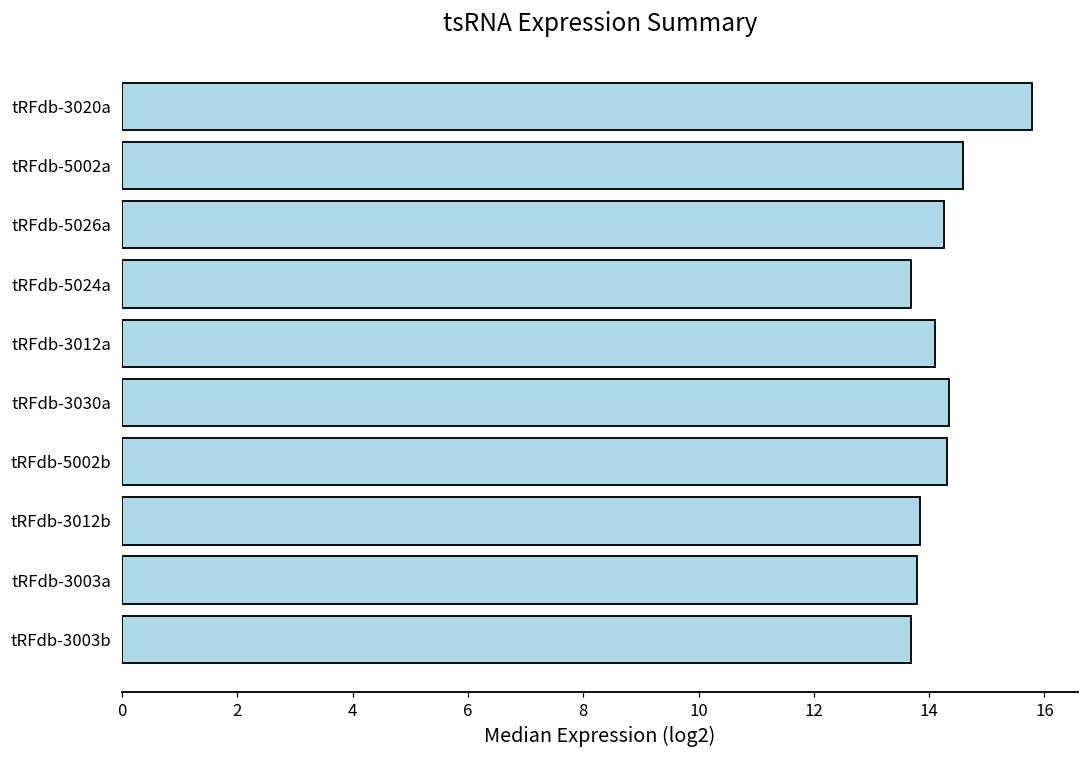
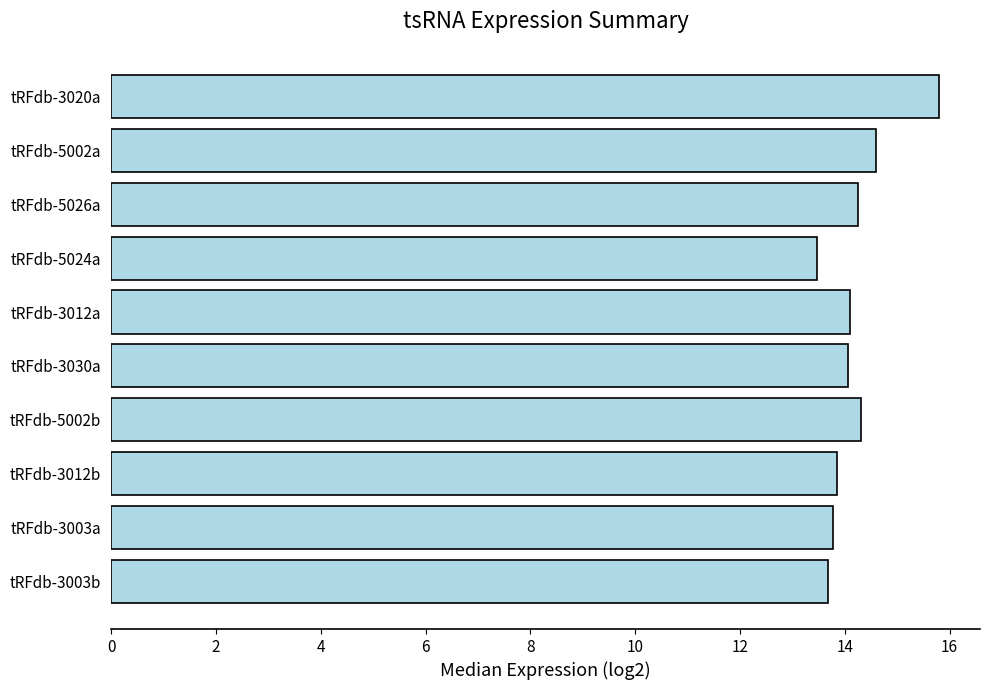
tRFdb-5024a: 13.7 -> 13.5
tRFdb-3030a: 14.3 -> 14.1
